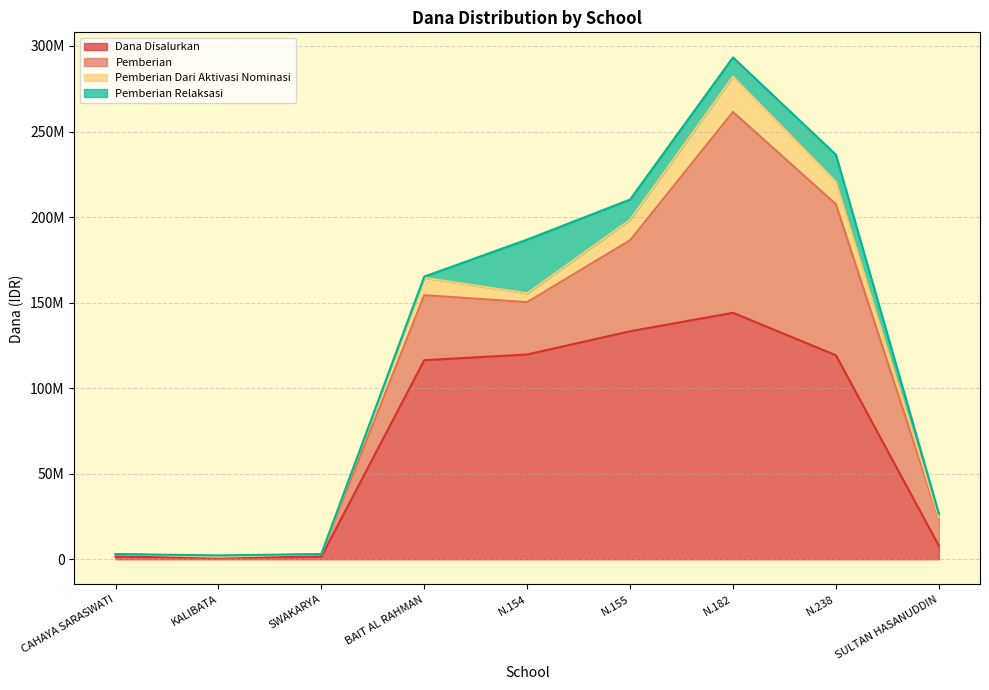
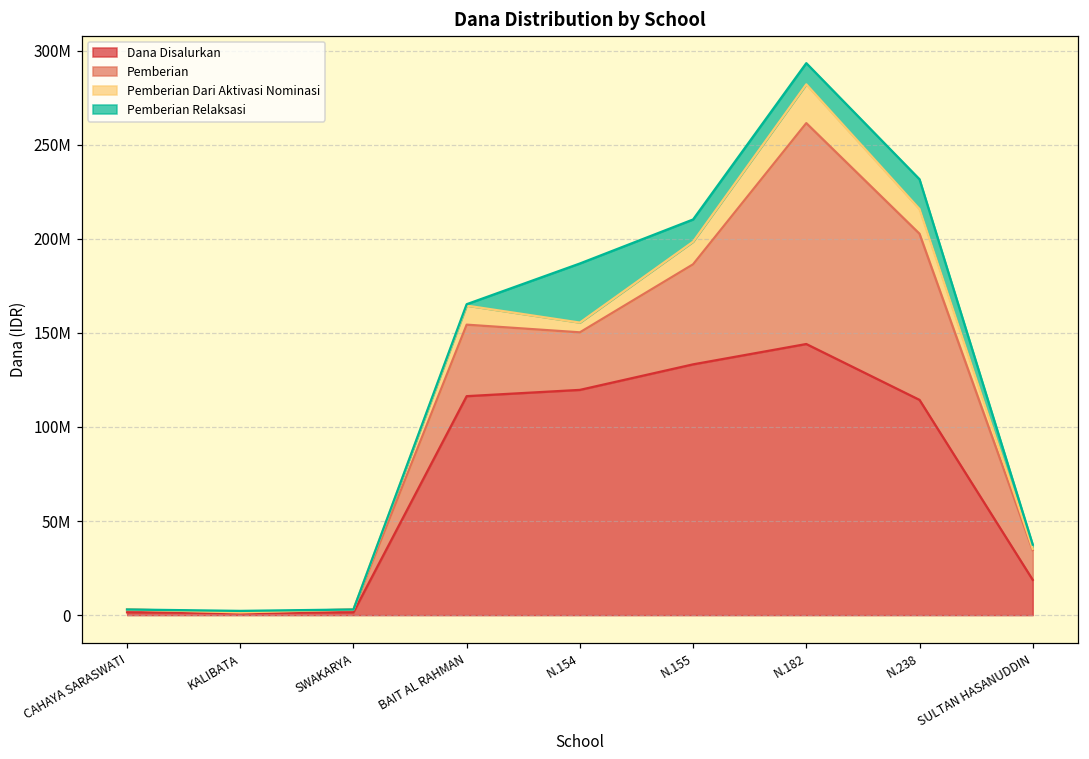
Dana Disalurkan, N.238: 119000000 -> 114000000
Dana Disalurkan, SULTAN HASANUDDIN: 8000000 -> 19000000
